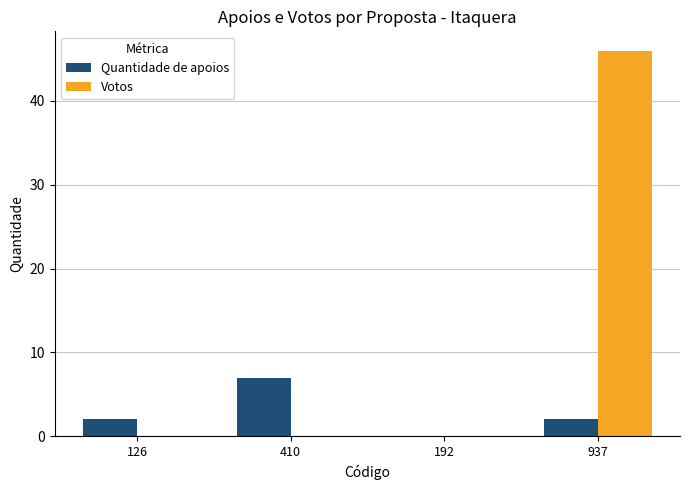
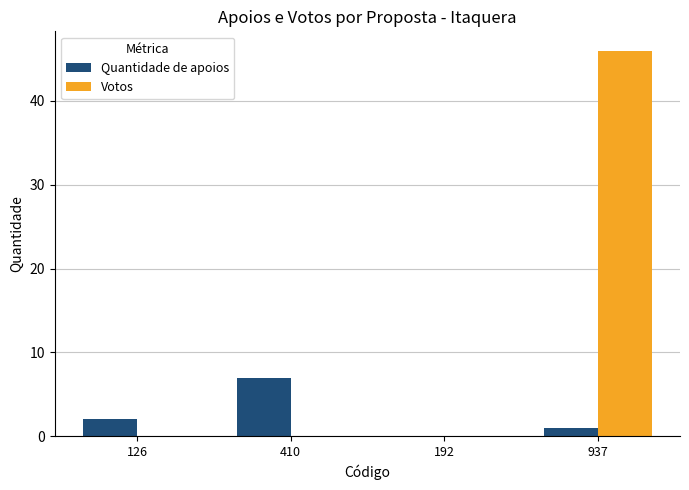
Quantidade de apoios, 937: 2 -> 1
